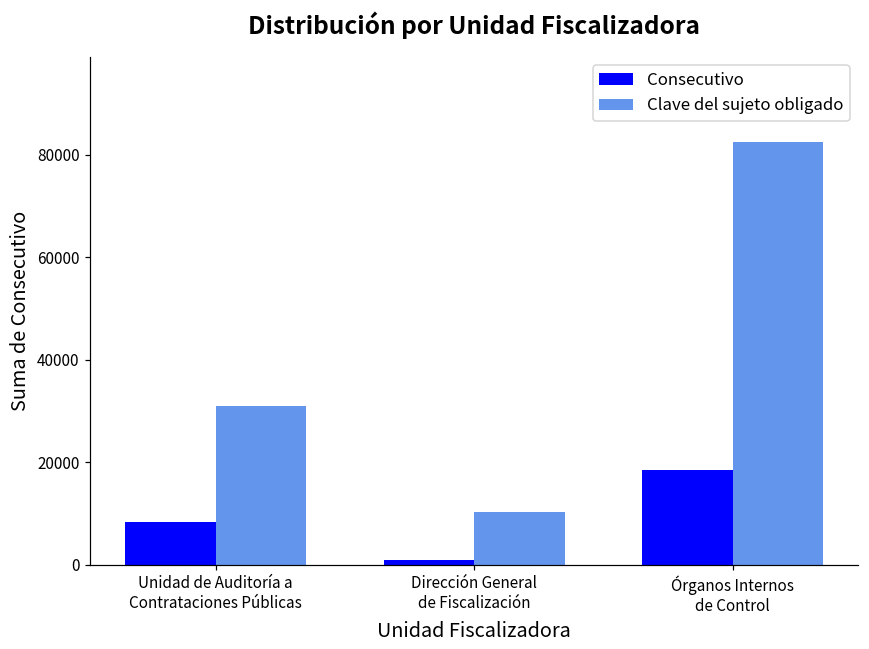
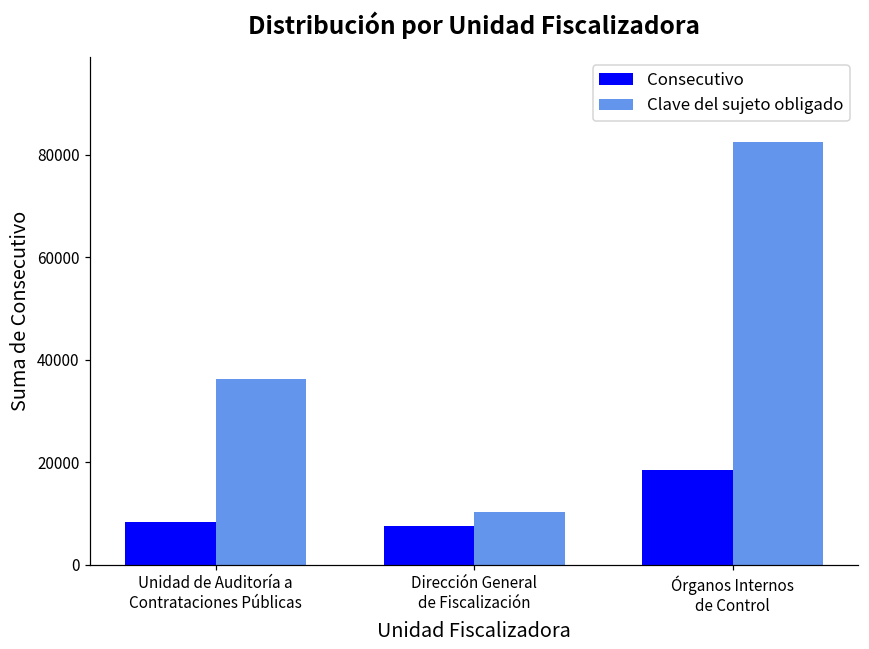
Clave del sujeto obligado, Unidad de Auditoría a Contrataciones Públicas: 31000 -> 36000
Consecutivo, Dirección General de Fiscalización: 1000 -> 8000
